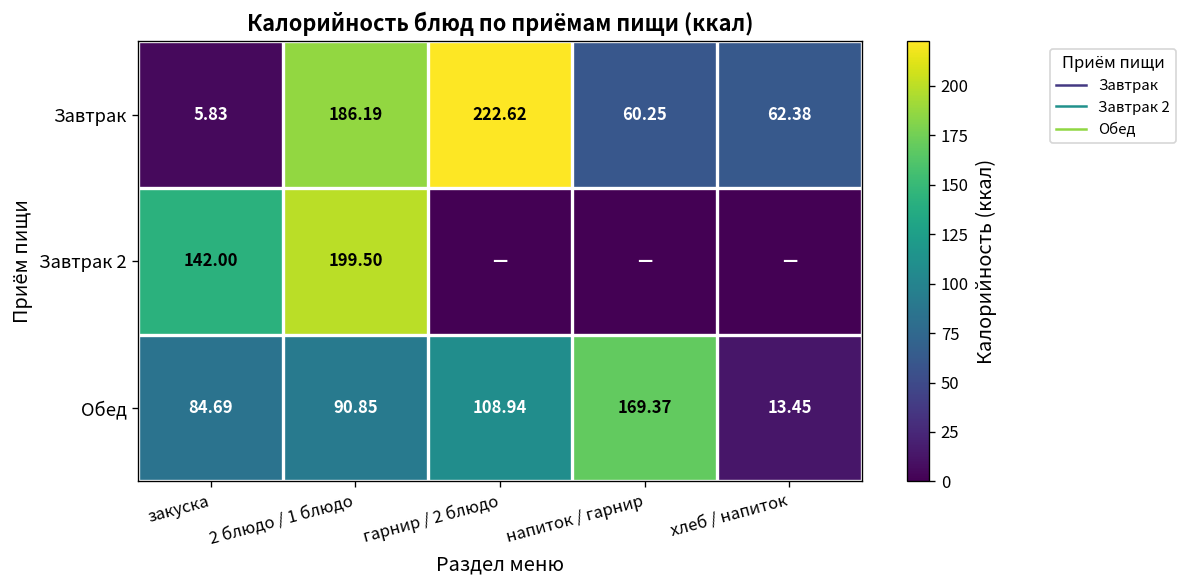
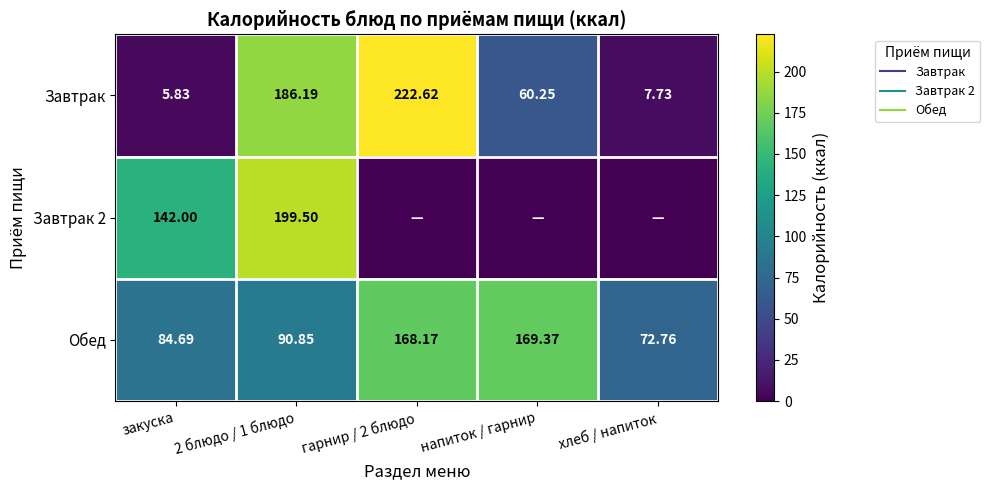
Завтрак, хлеб / напиток: 62.38 -> 7.73
Обед, гарнир / 2 блюдо: 108.94 -> 168.17
Обед, хлеб / напиток: 13.45 -> 72.76
